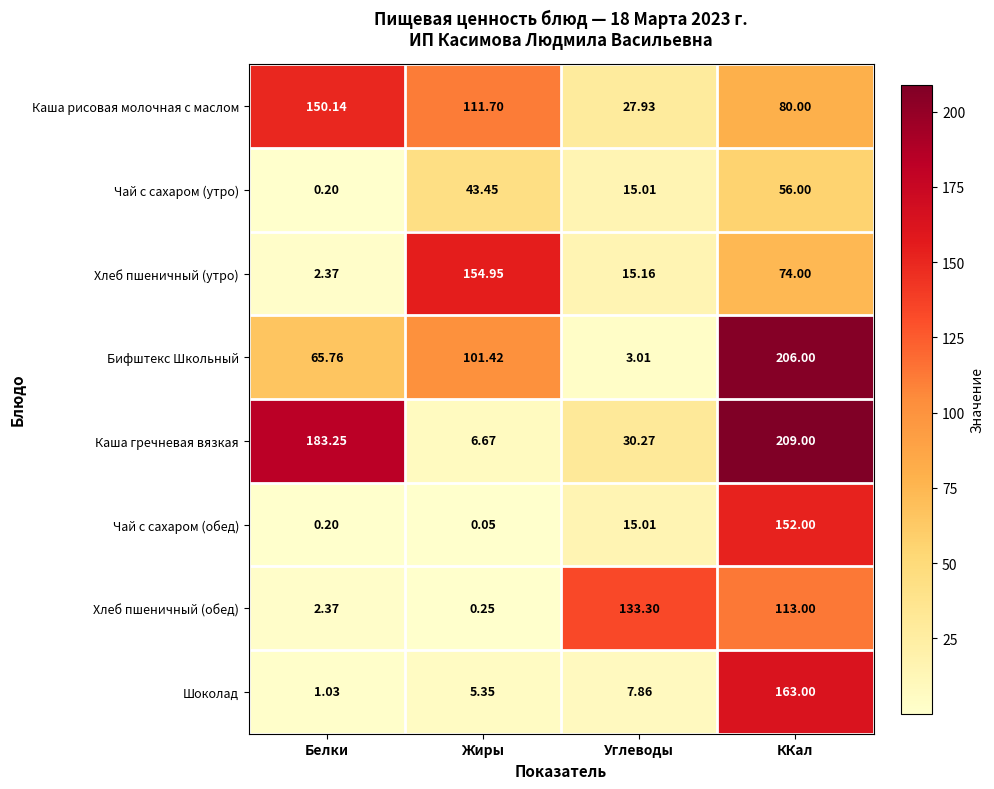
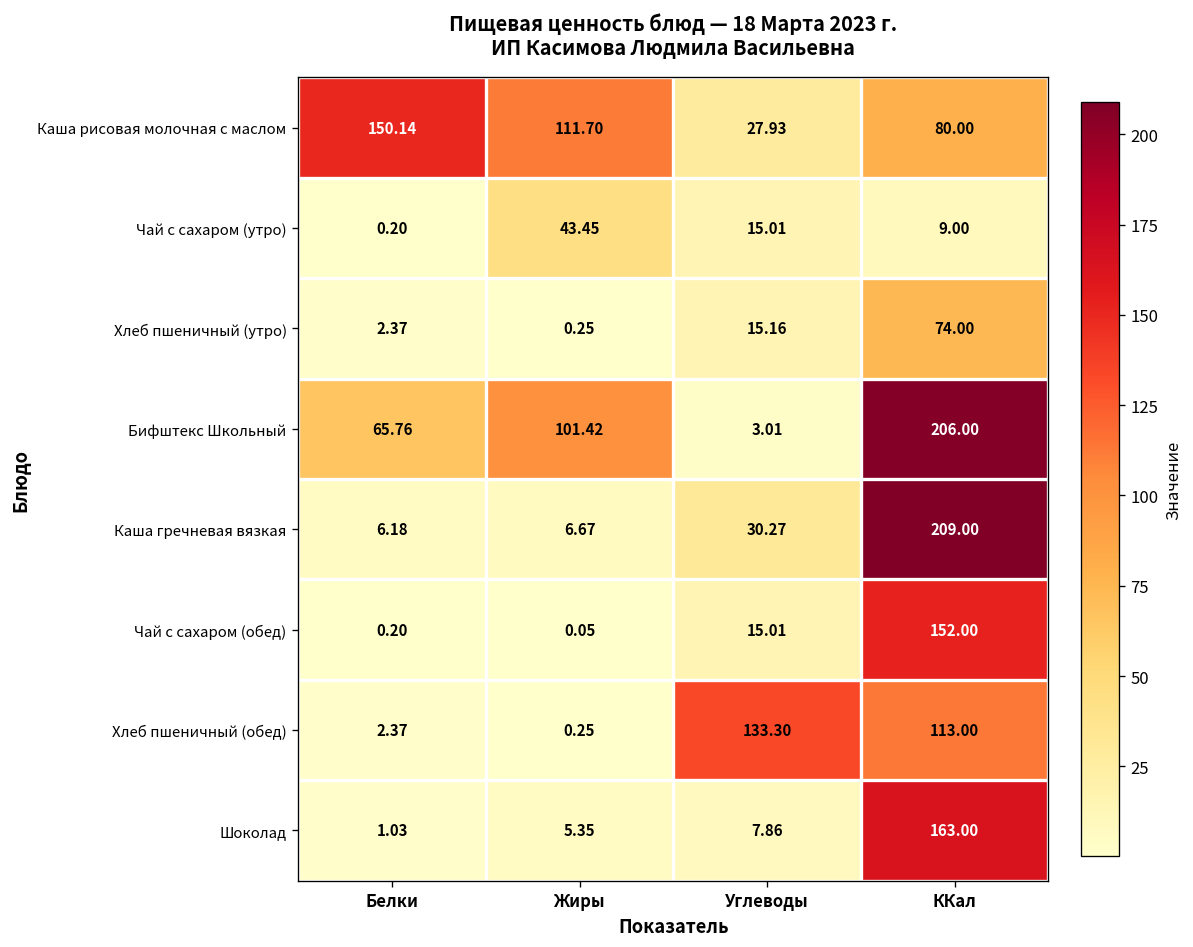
Чай с сахаром (утро), ККал: 56.00 -> 9.00
Хлеб пшеничный (утро), Жиры: 154.95 -> 0.25
Каша гречневая вязкая, Белки: 183.25 -> 6.18
